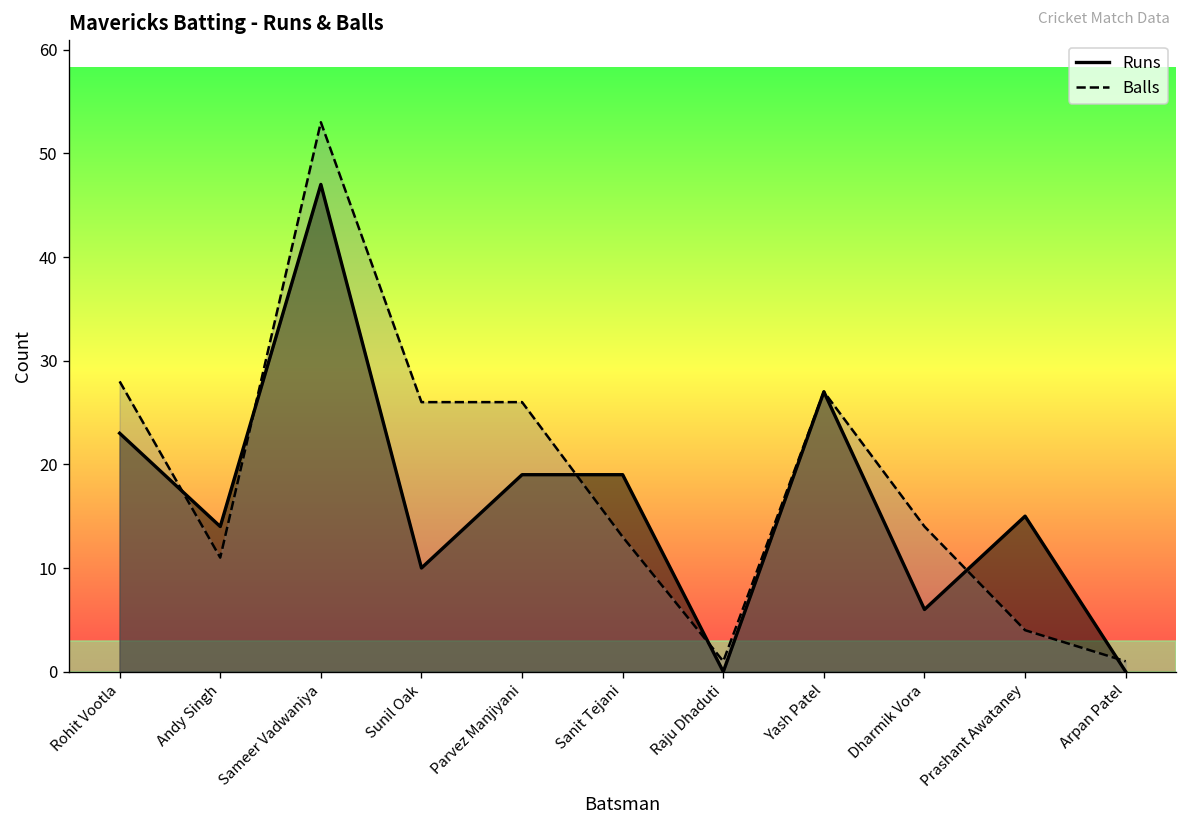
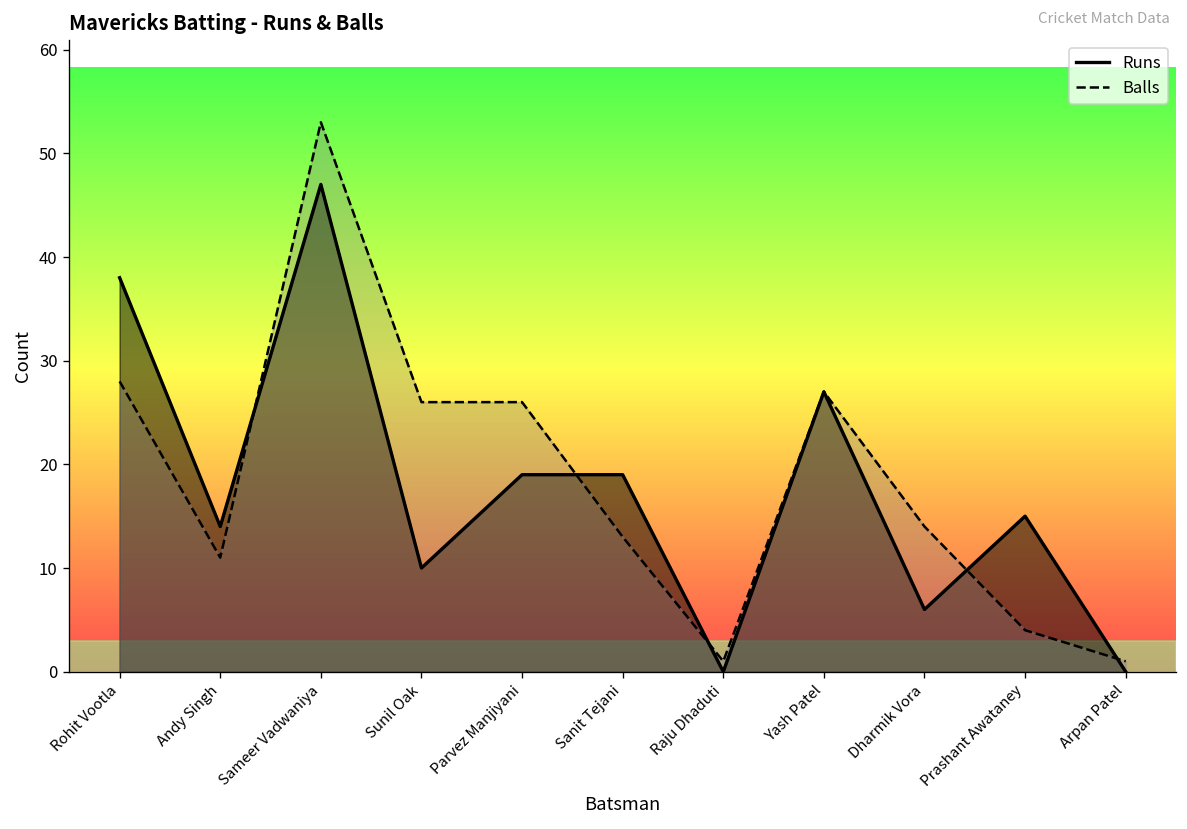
Runs, Rohit Vootla: 23 -> 38
